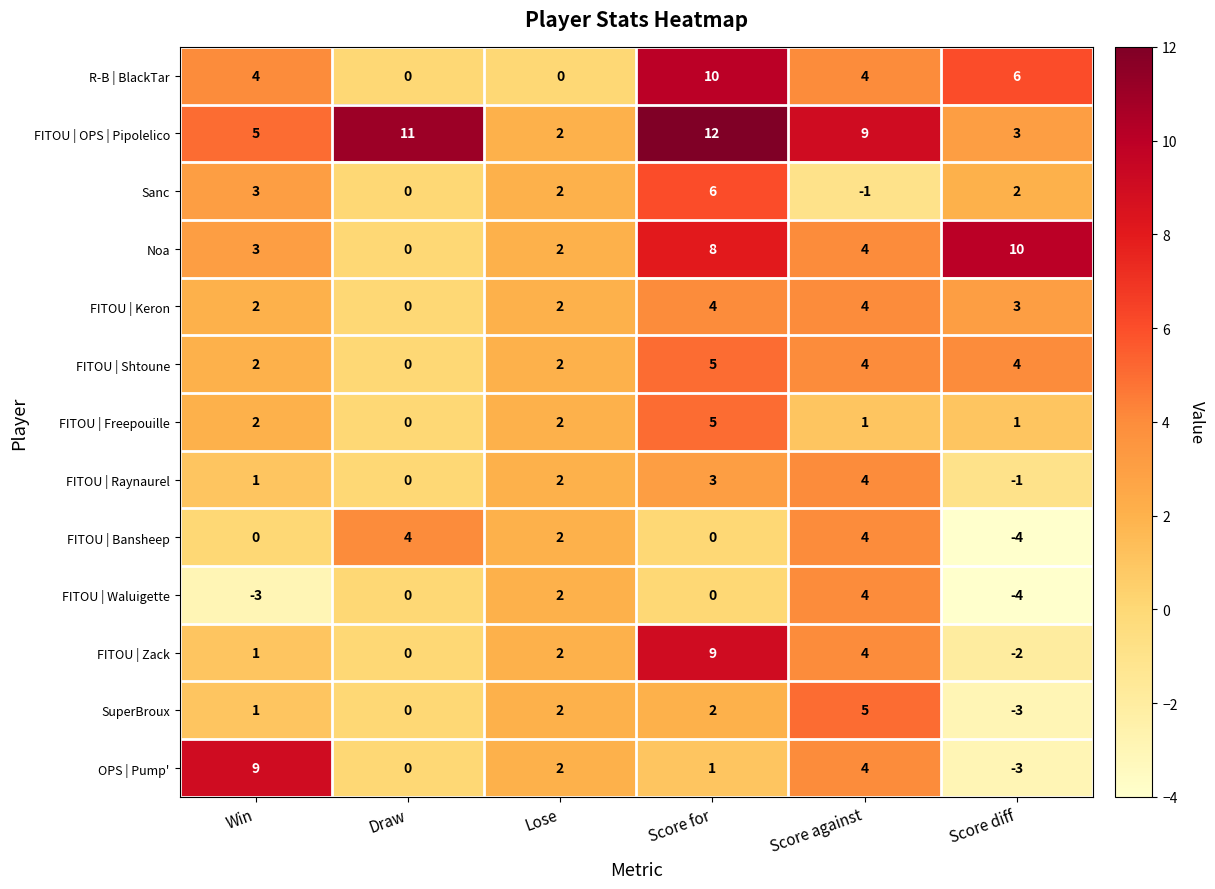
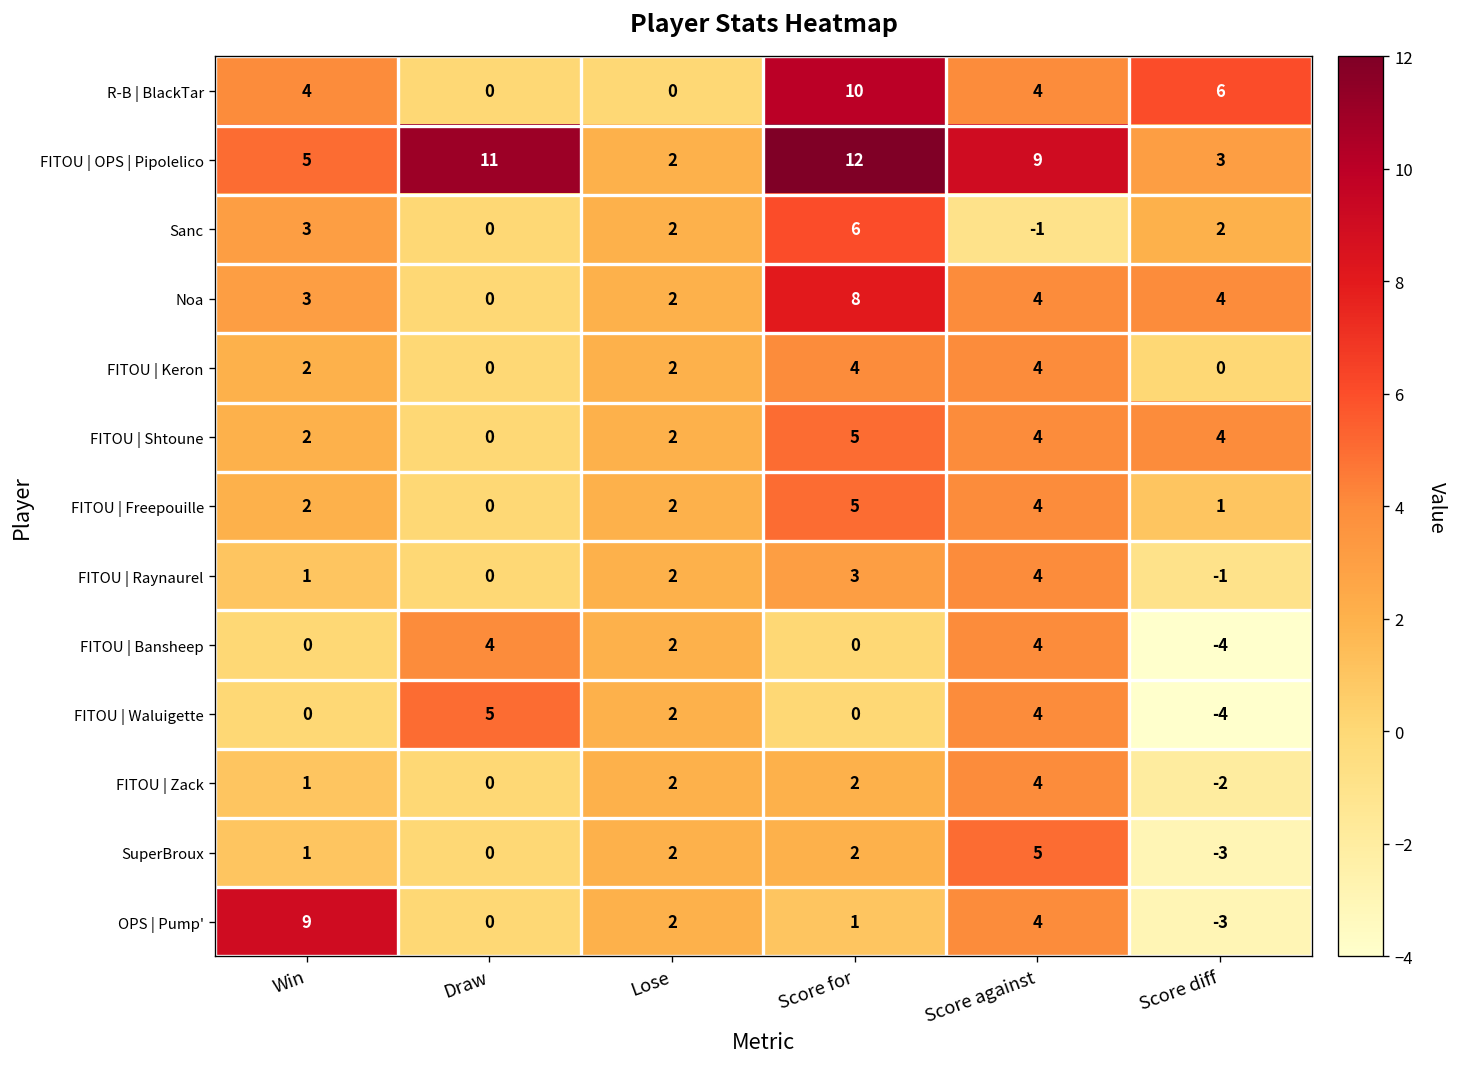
Noa, Score diff: 10 -> 4
FITOU | Keron, Score diff: 3 -> 0
FITOU | Freepouille, Score against: 1 -> 4
FITOU | Waluigette, Win: -3 -> 0
FITOU | Waluigette, Draw: 0 -> 5
FITOU | Zack, Score for: 9 -> 2
